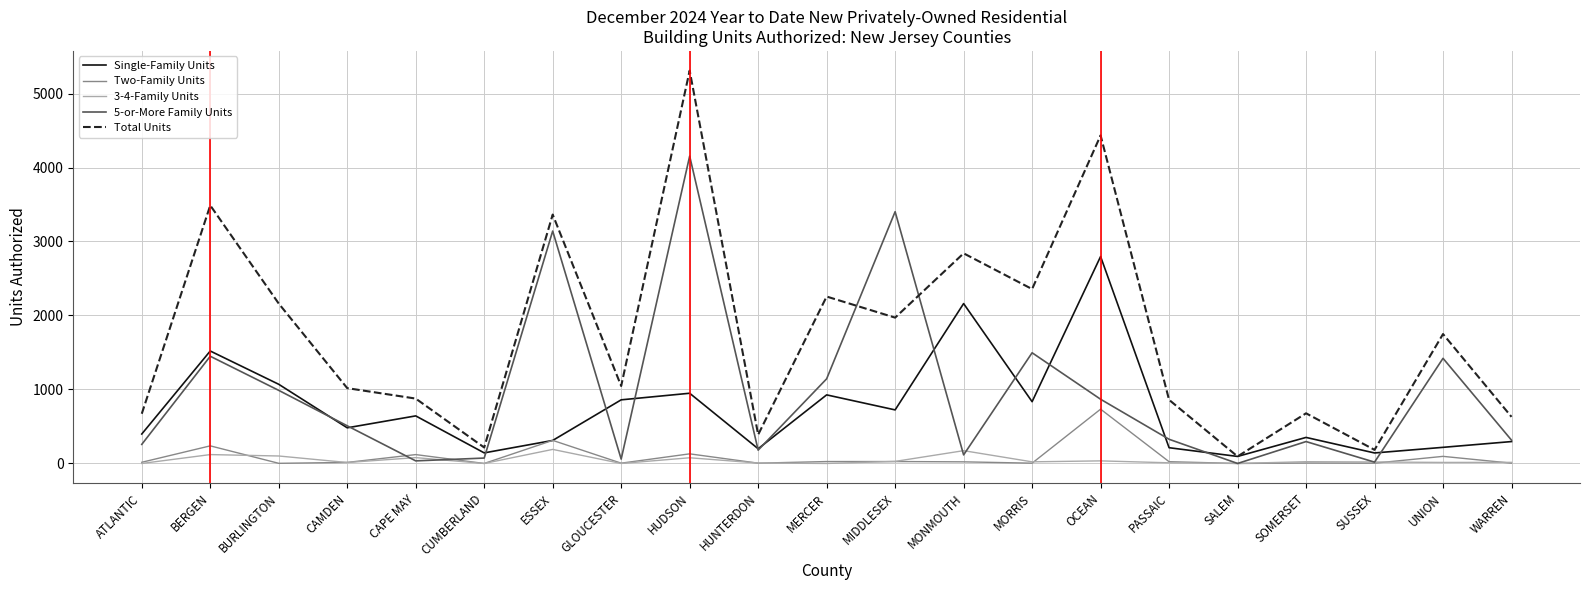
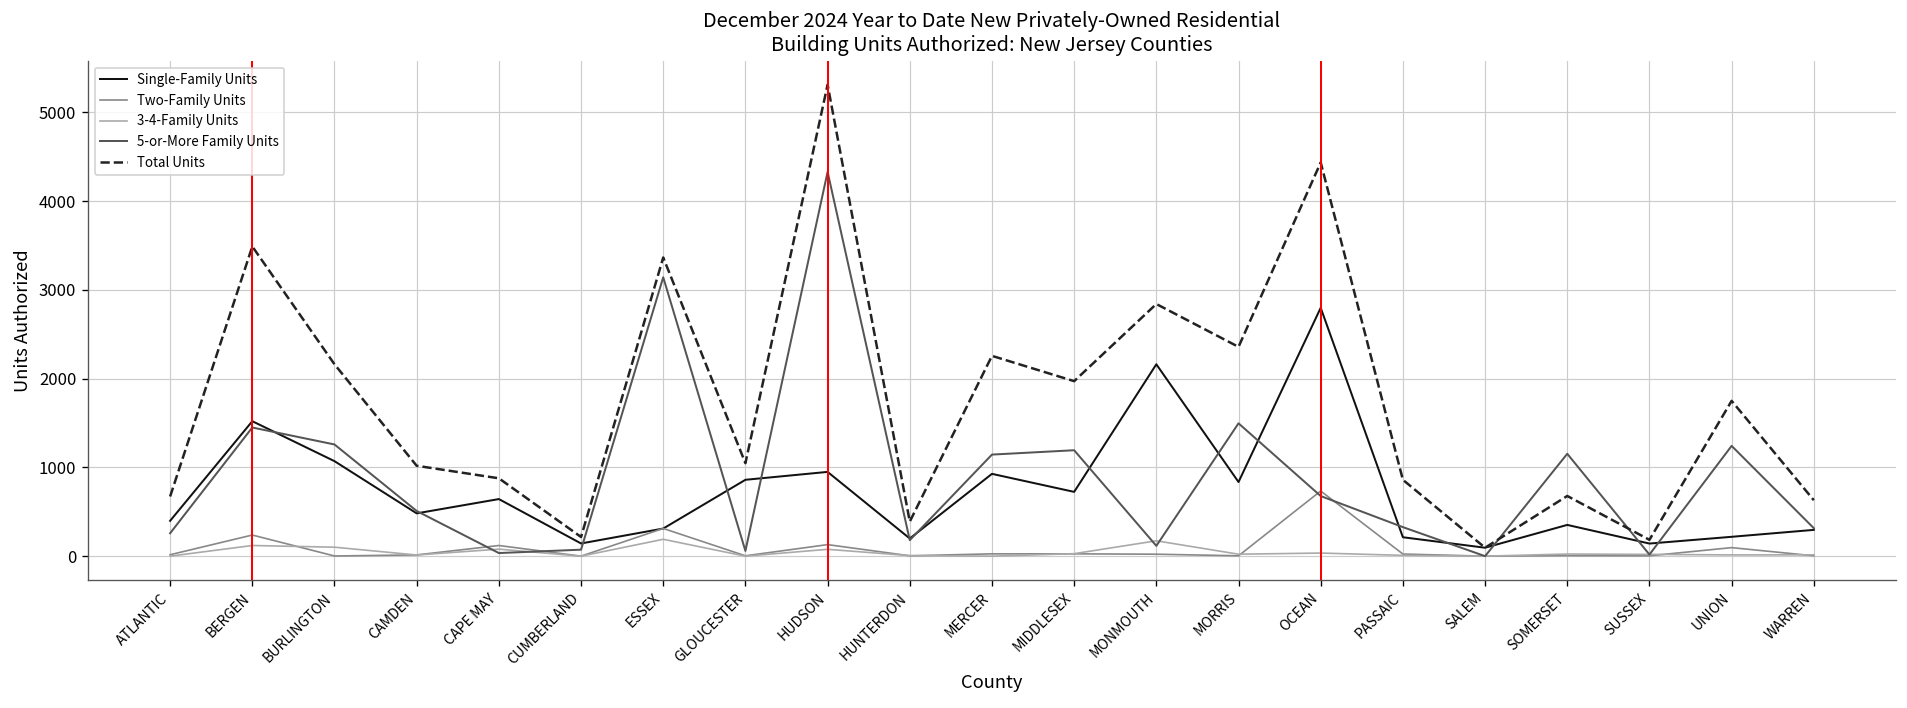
5-or-More Family Units, BURLINGTON: 1000 -> 1300
5-or-More Family Units, HUDSON: 4200 -> 4300
5-or-More Family Units, MIDDLESEX: 3400 -> 1200
5-or-More Family Units, OCEAN: 900 -> 700
5-or-More Family Units, SOMERSET: 300 -> 1200
5-or-More Family Units, UNION: 1400 -> 1200
